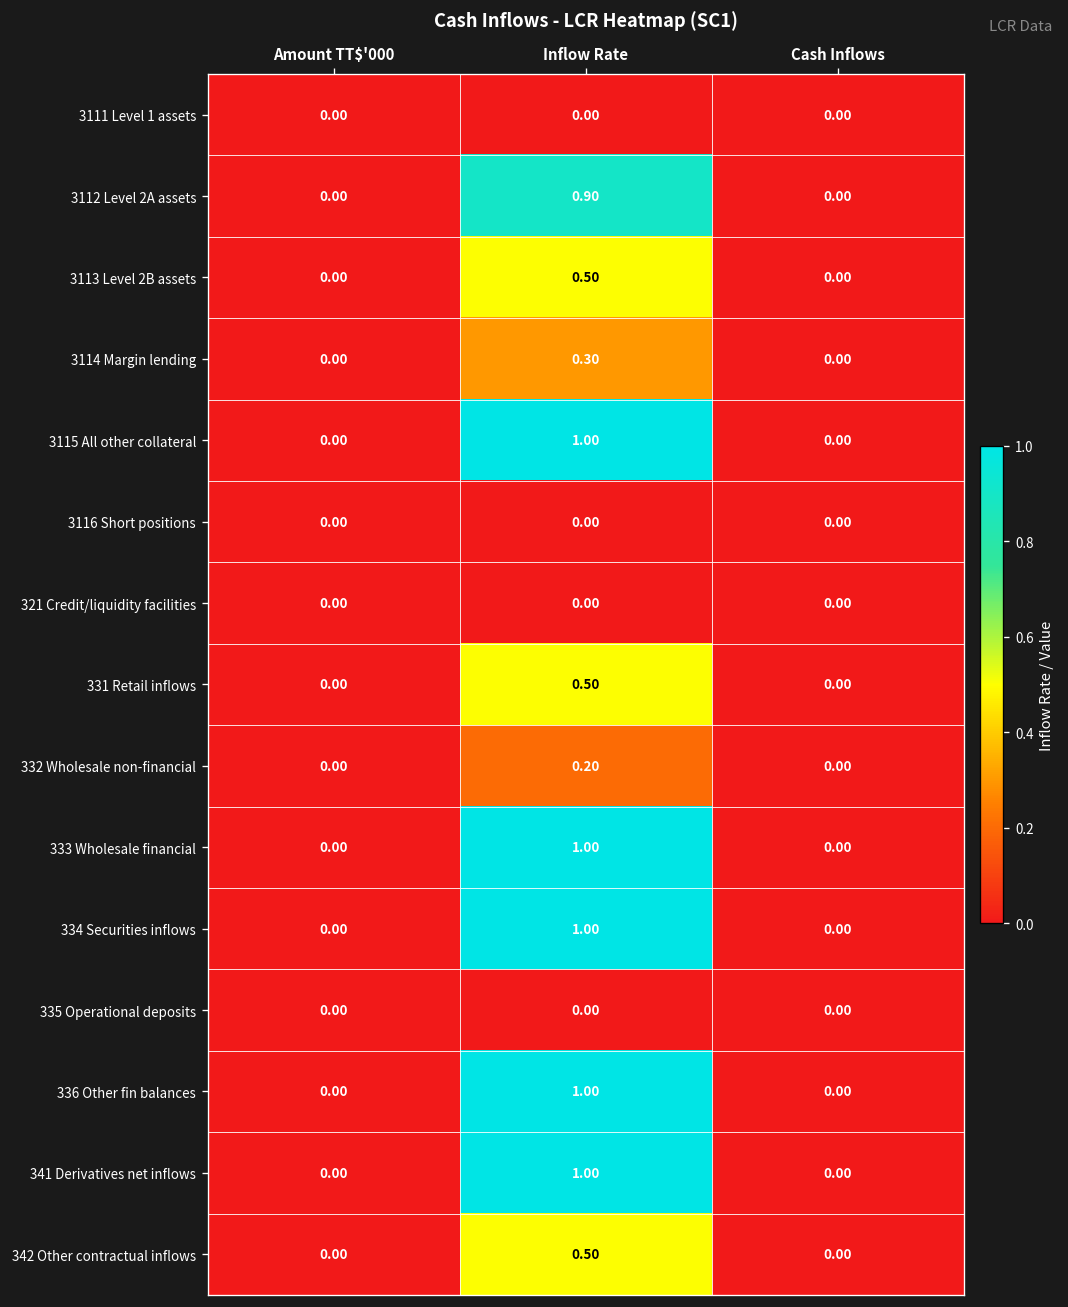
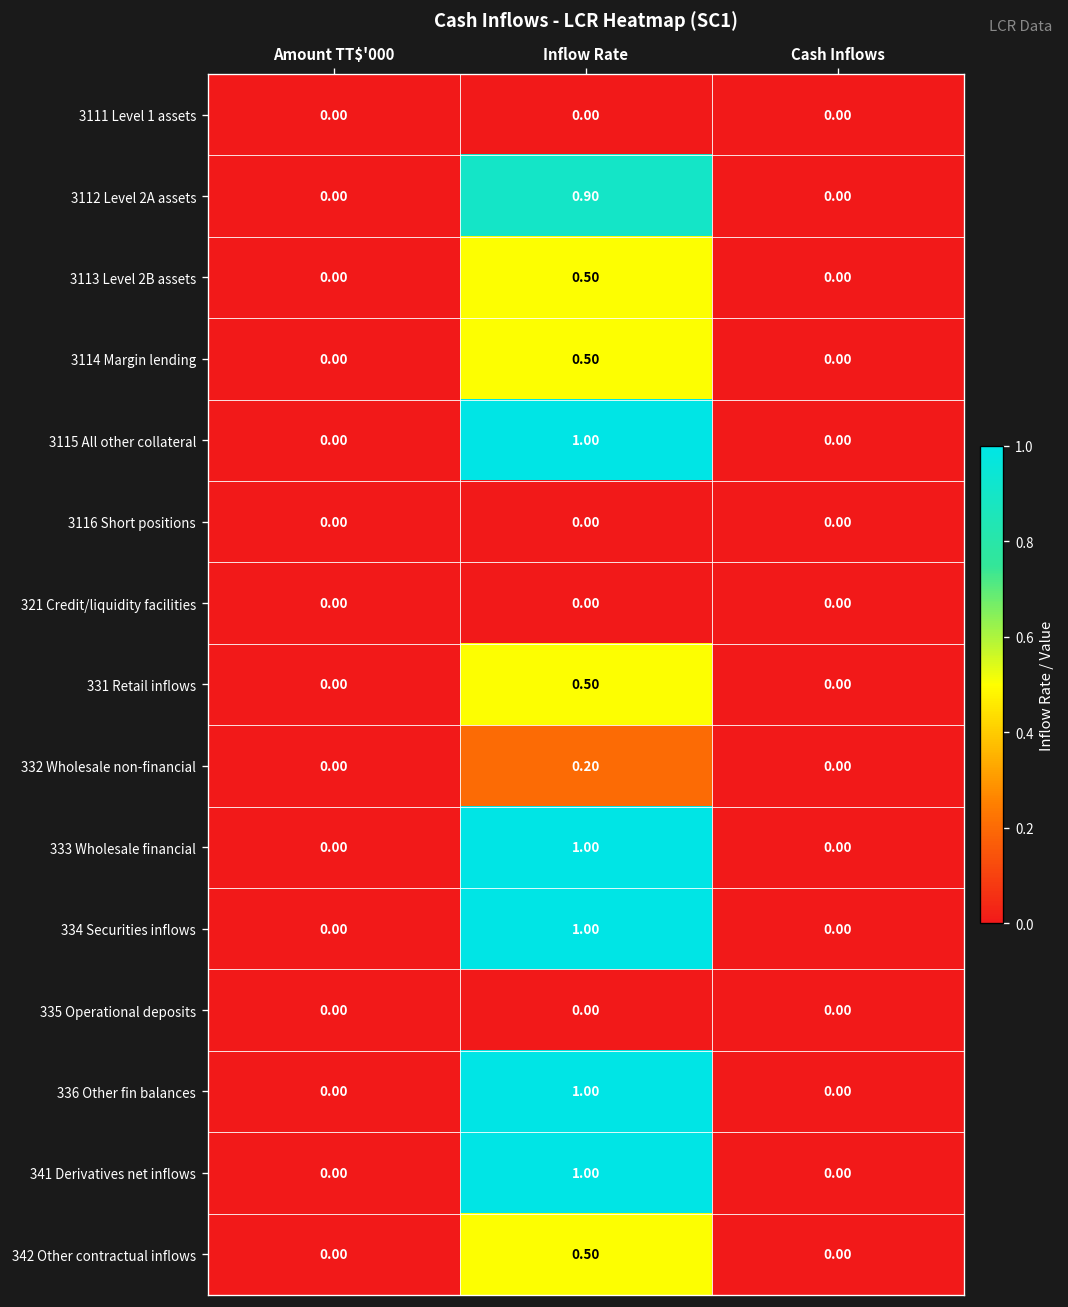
3114 Margin lending, Inflow Rate: 0.30 -> 0.50
